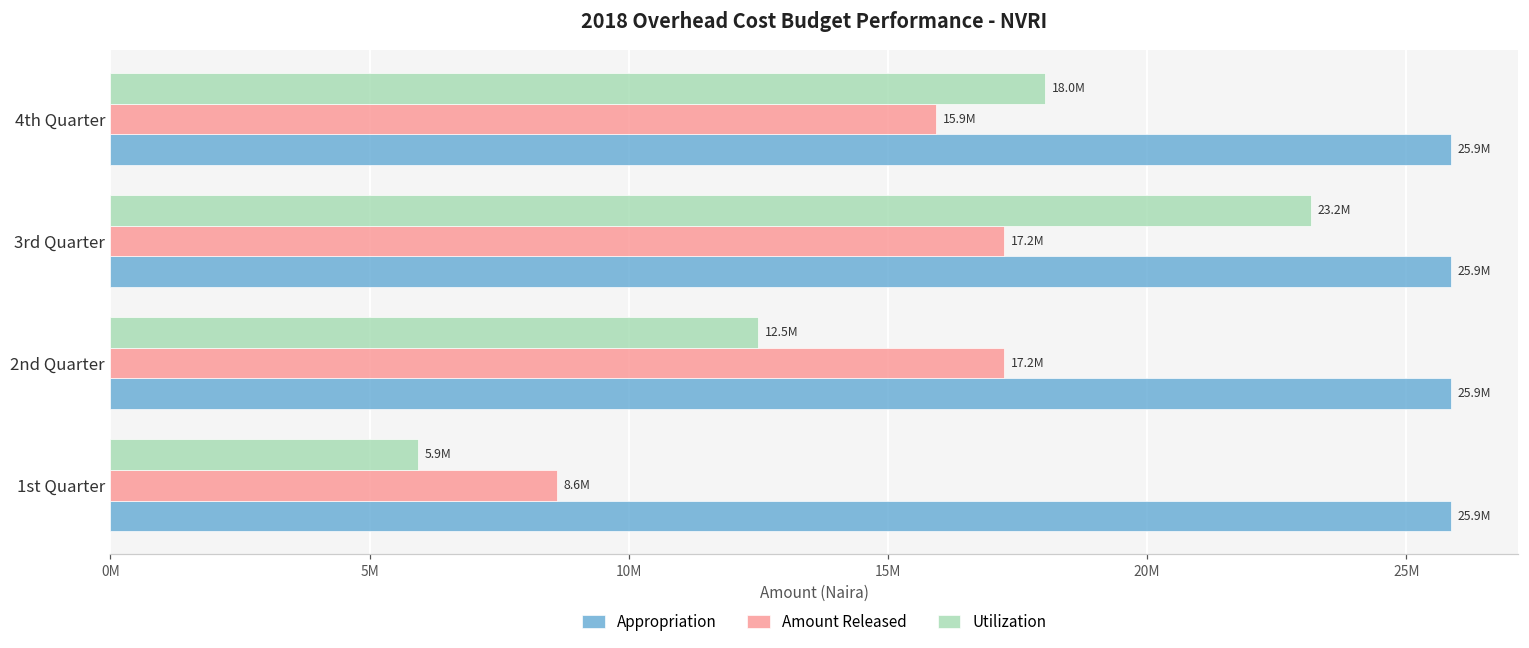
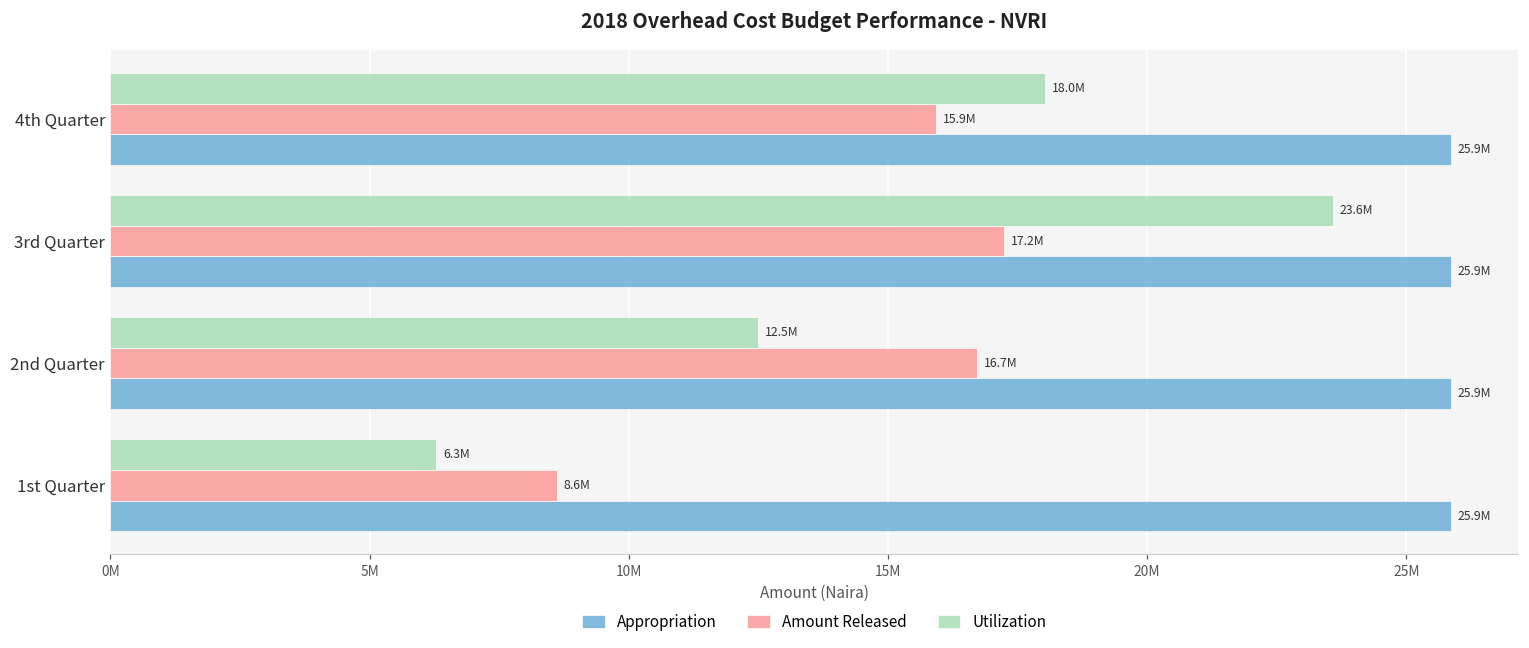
Utilization, 3rd Quarter: 23.2M -> 23.6M
Amount Released, 2nd Quarter: 17.2M -> 16.7M
Utilization, 1st Quarter: 5.9M -> 6.3M
